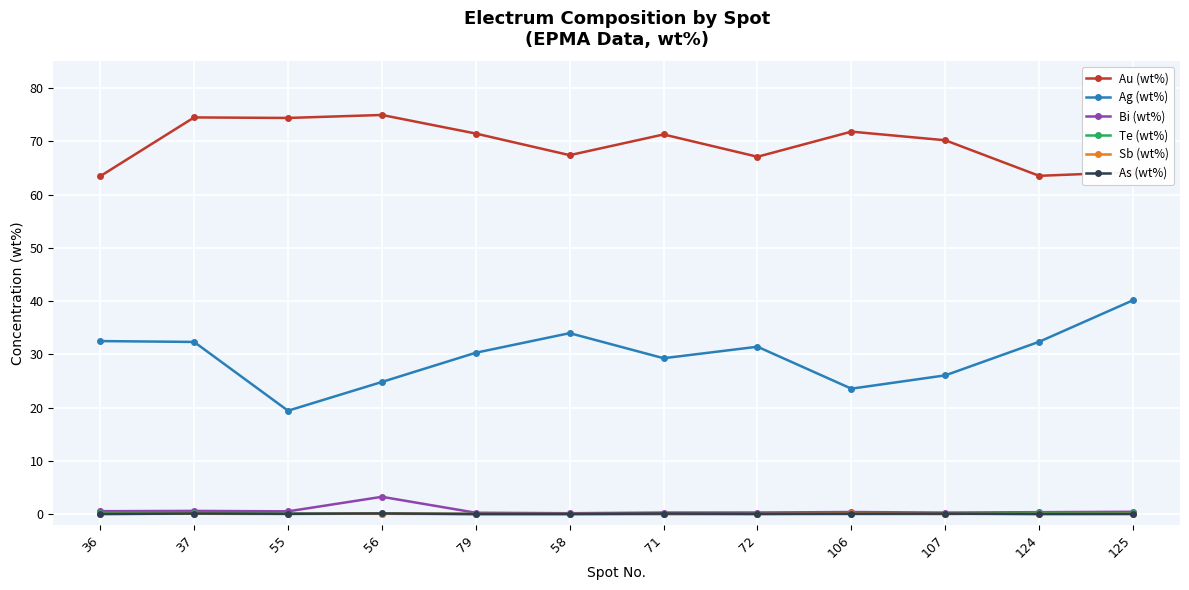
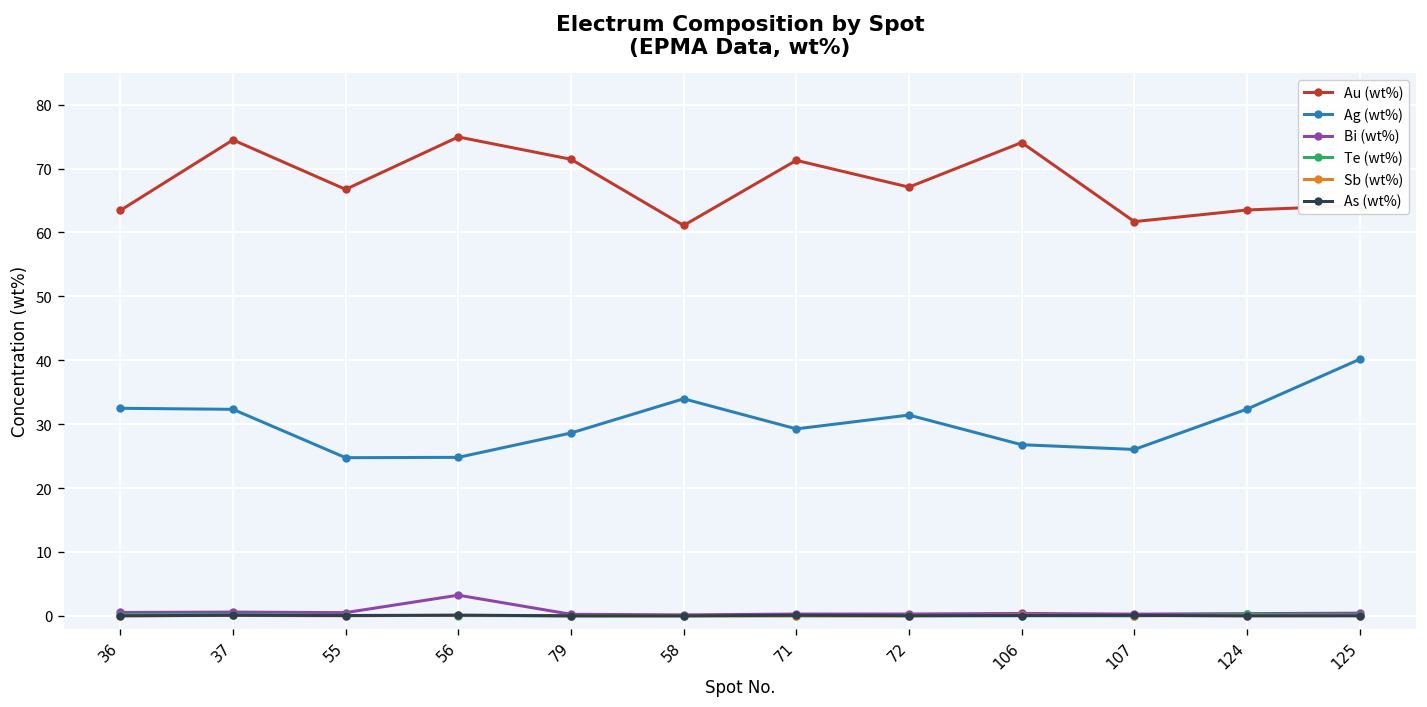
Au (wt%), 55: 74 -> 67
Ag (wt%), 55: 19 -> 25
Ag (wt%), 79: 30 -> 29
Au (wt%), 58: 67 -> 61
Au (wt%), 106: 72 -> 74
Ag (wt%), 106: 24 -> 27
Au (wt%), 107: 70 -> 62
